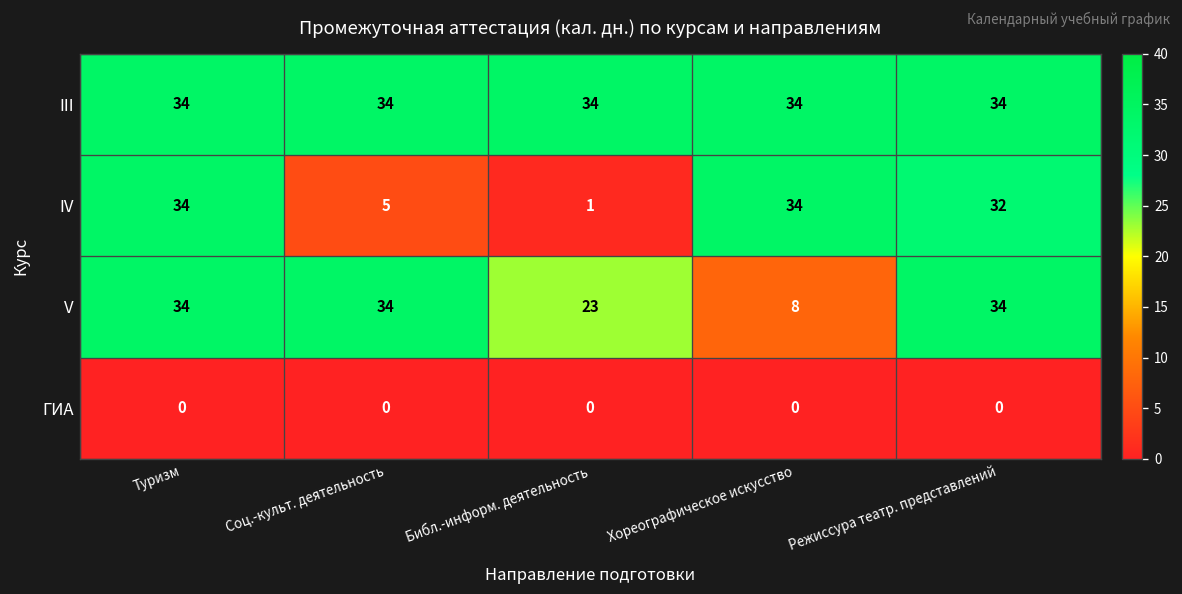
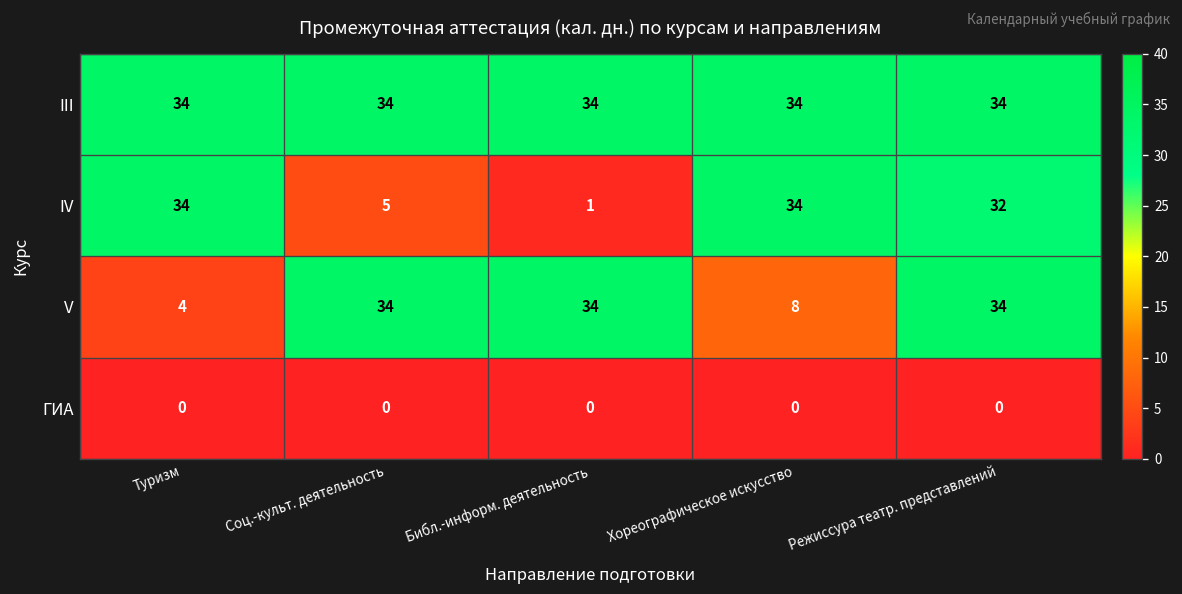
V, Туризм: 34 -> 4
V, Библ.-информ. деятельность: 23 -> 34
